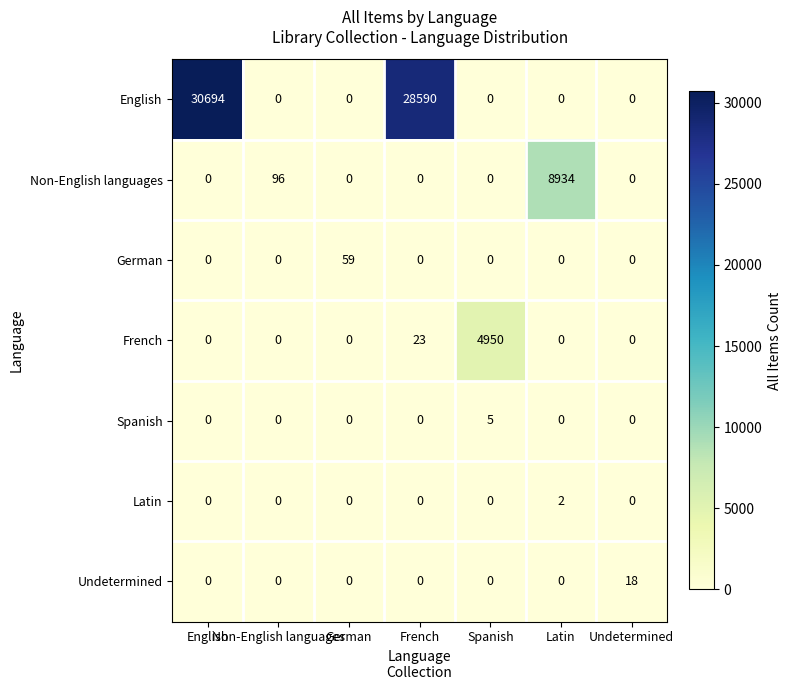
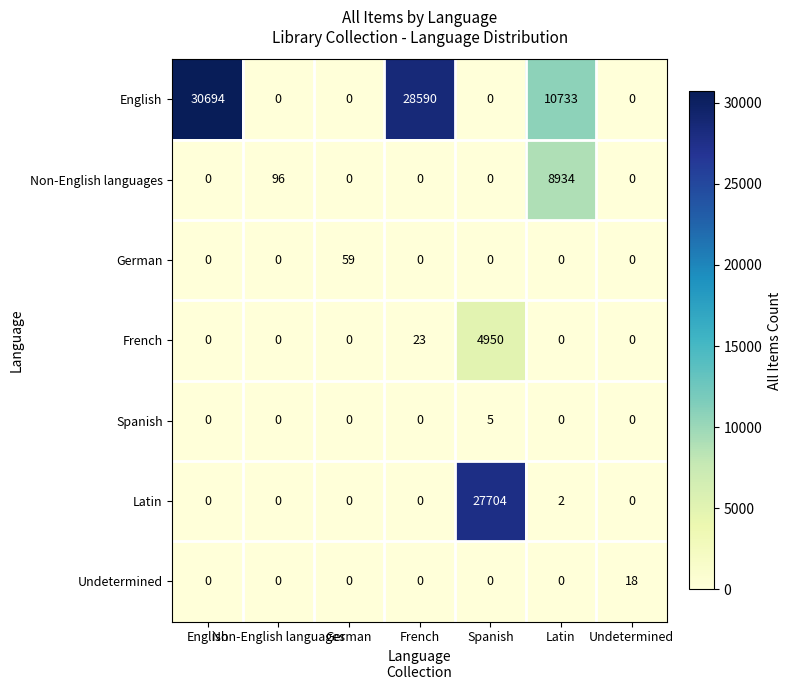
English, Latin: 0 -> 10733
Latin, Spanish: 0 -> 27704
